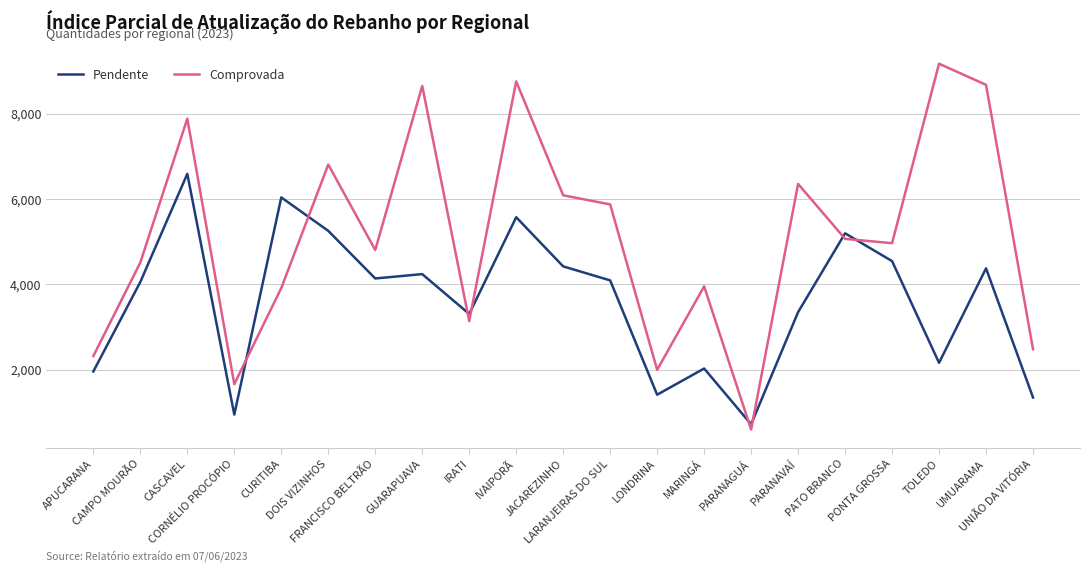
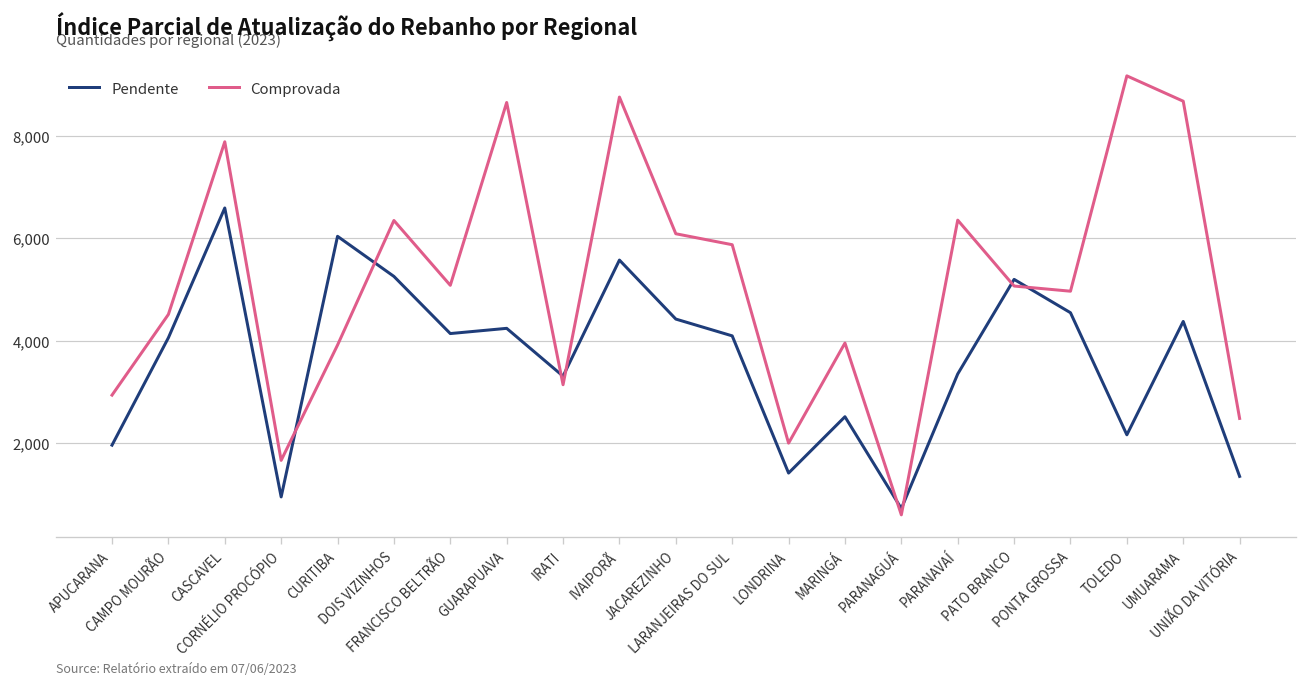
Comprovada, APUCARANA: 2,300 -> 2,900
Comprovada, DOIS VIZINHOS: 6,800 -> 6,300
Comprovada, FRANCISCO BELTRÃO: 4,800 -> 5,100
Pendente, MARINGÁ: 2,000 -> 2,500
